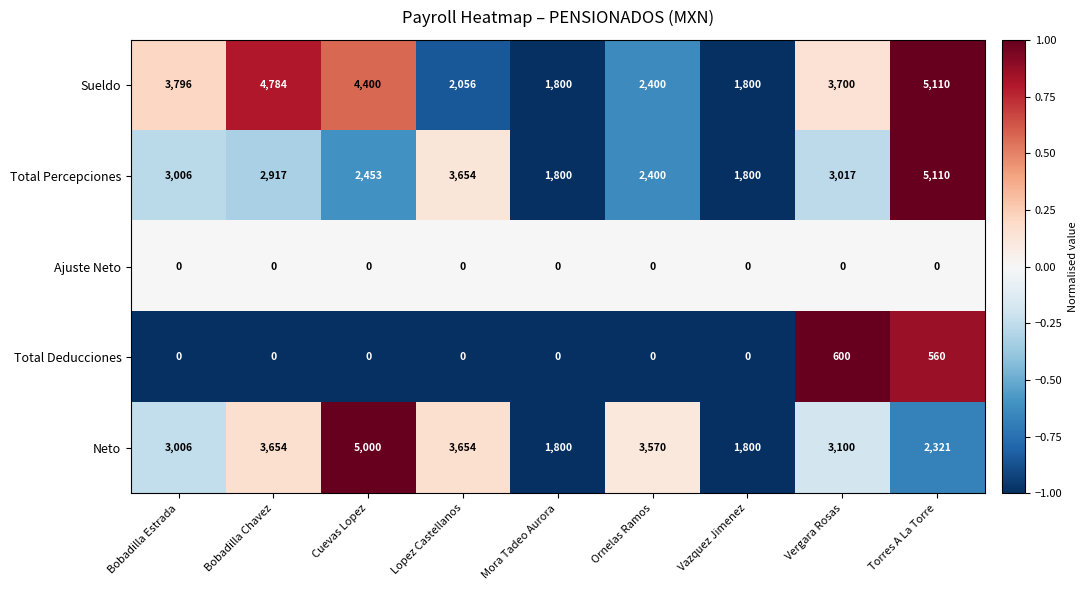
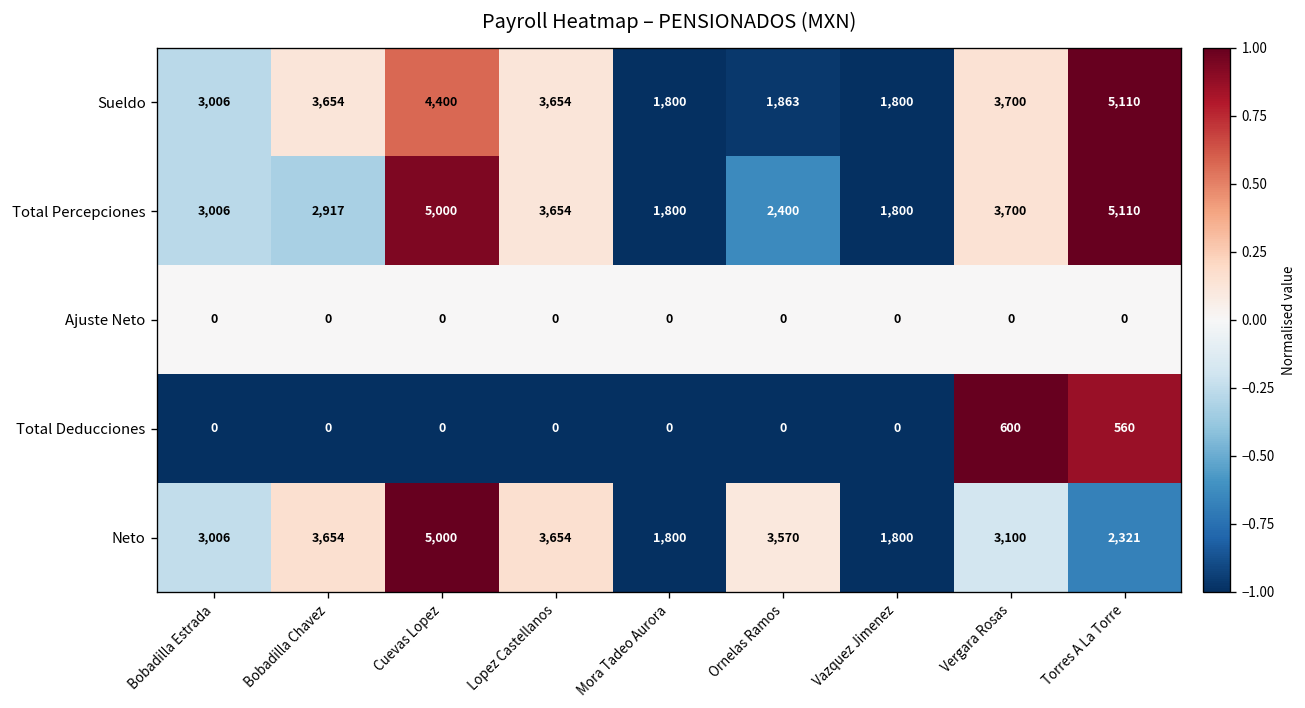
Sueldo, Bobadilla Estrada: 3,796 -> 3,006
Sueldo, Bobadilla Chavez: 4,784 -> 3,654
Sueldo, Lopez Castellanos: 2,056 -> 3,654
Sueldo, Ornelas Ramos: 2,400 -> 1,863
Total Percepciones, Cuevas Lopez: 2,453 -> 5,000
Total Percepciones, Vergara Rosas: 3,017 -> 3,700
